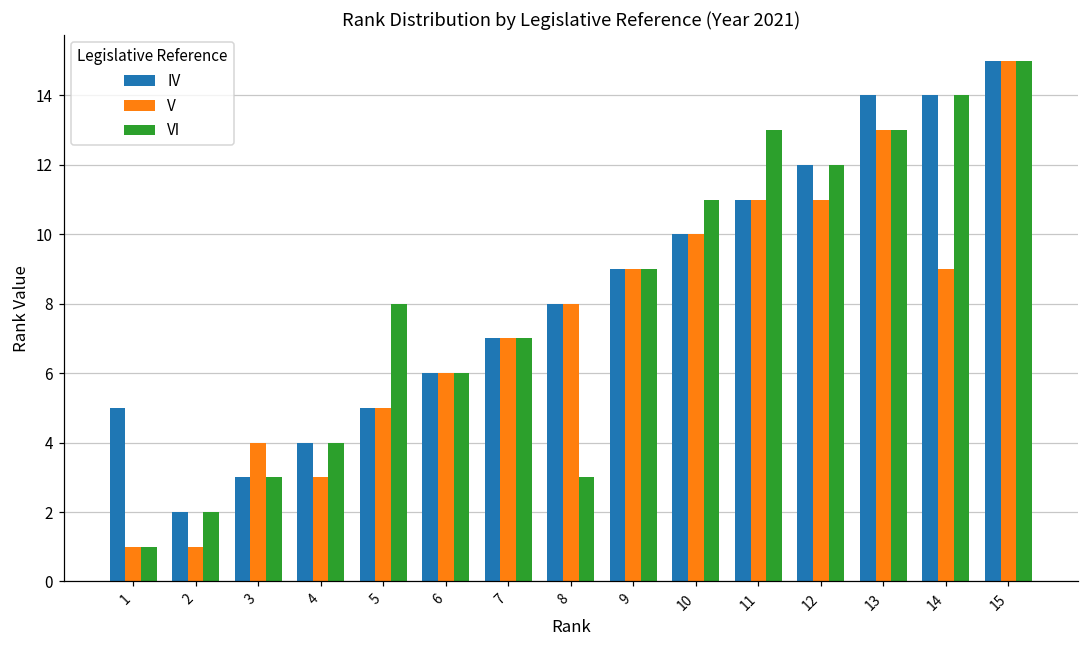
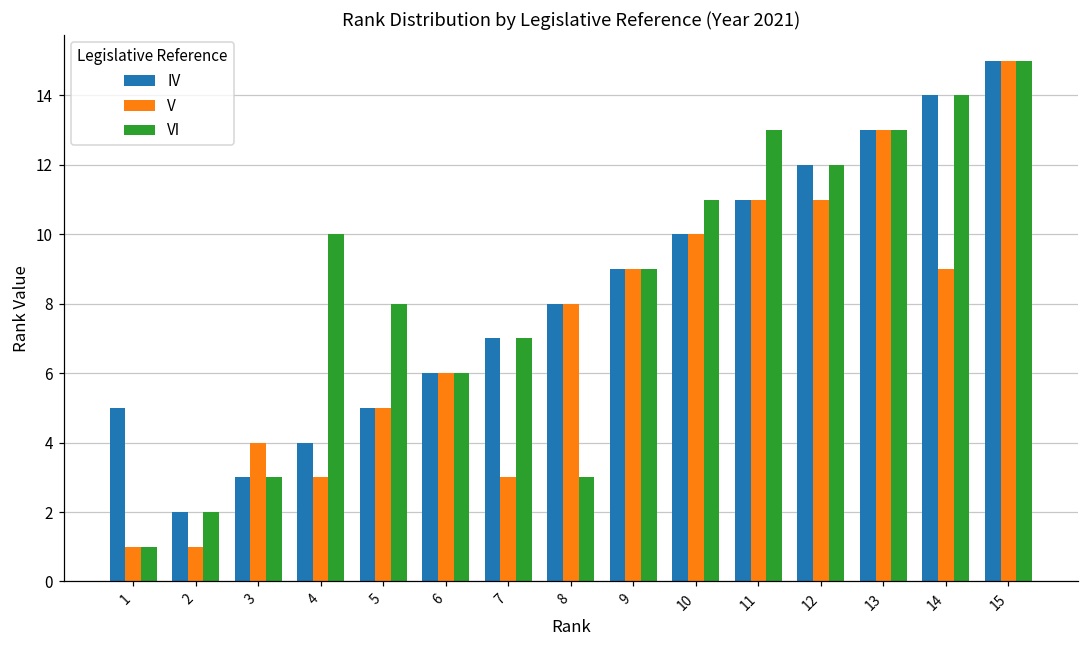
VI, 4: 4 -> 10
V, 7: 7 -> 3
IV, 13: 14 -> 13
